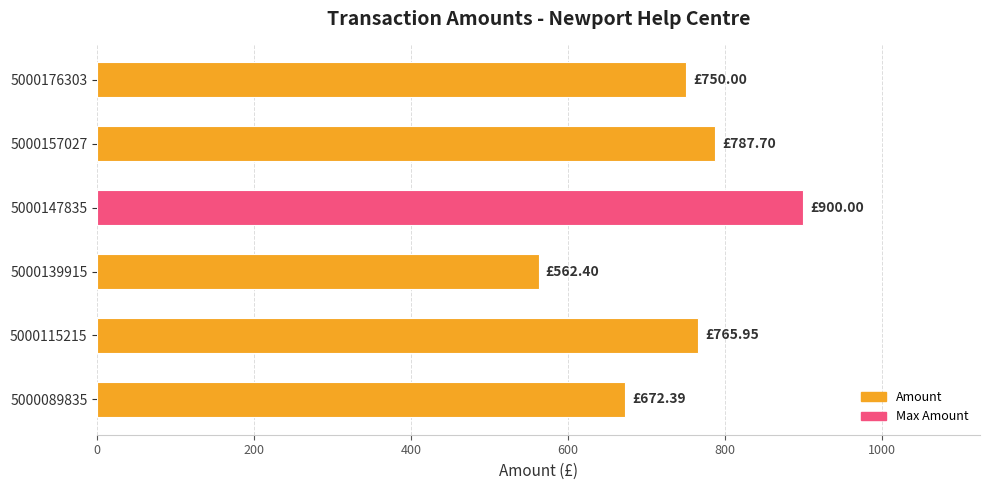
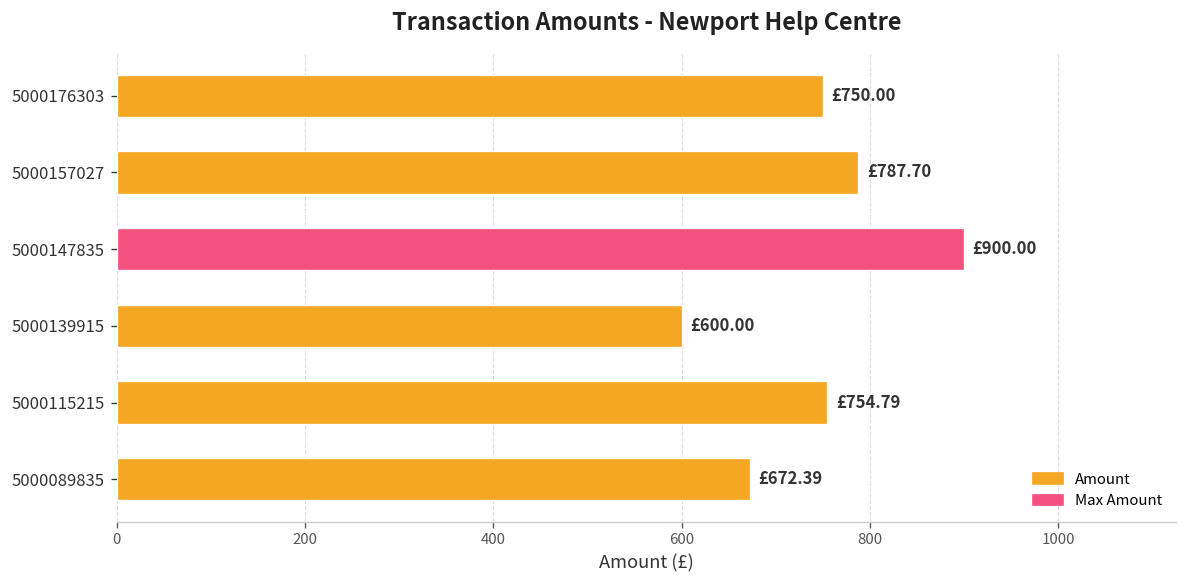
5000139915: £562.40 -> £600.00
5000115215: £765.95 -> £754.79
